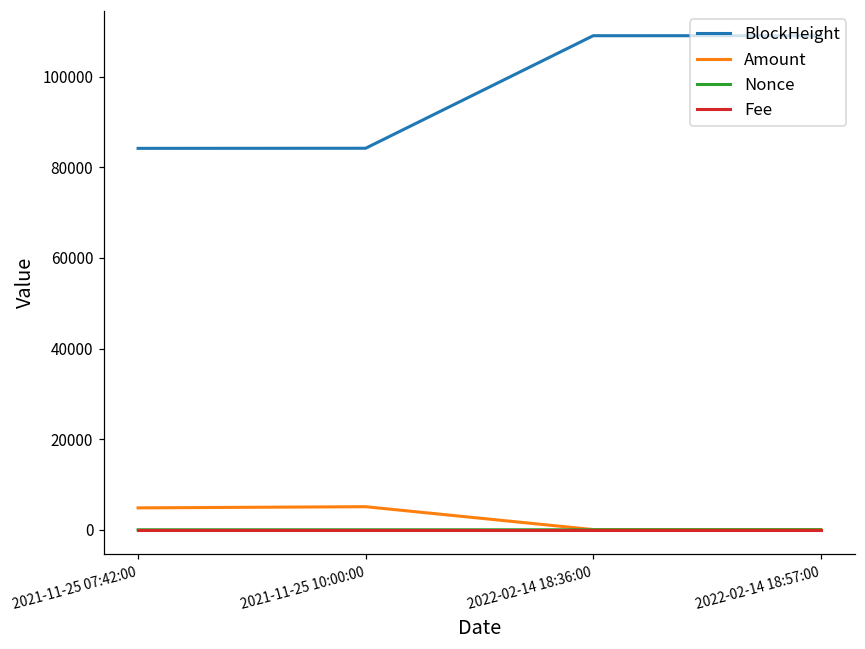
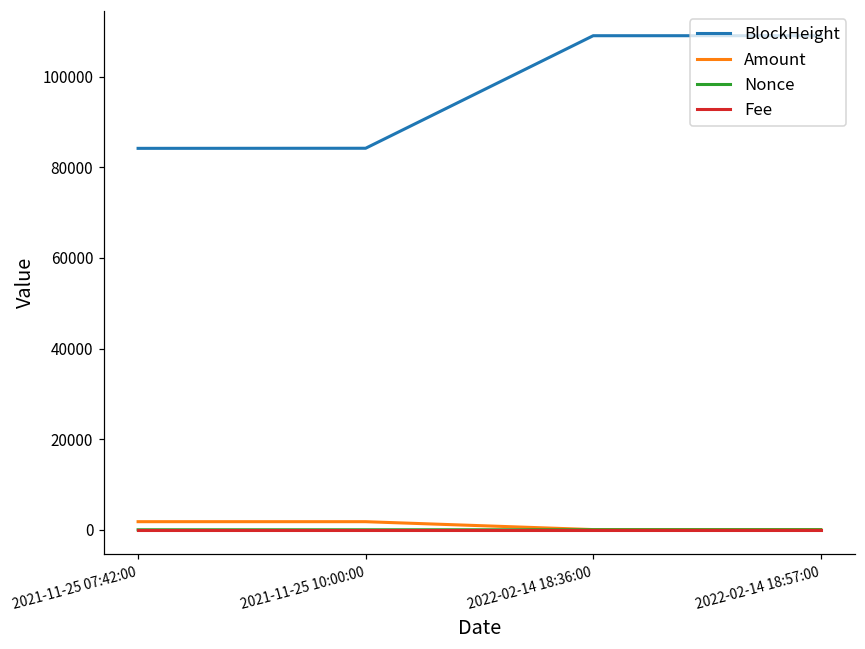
Amount, 2021-11-25 07:42:00: 5000 -> 2000
Amount, 2021-11-25 10:00:00: 5000 -> 2000
